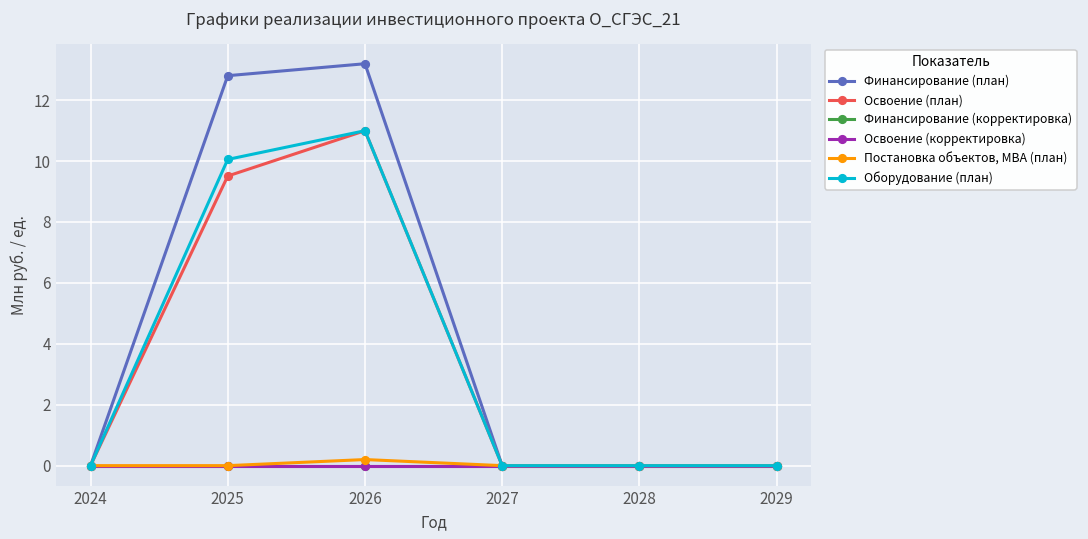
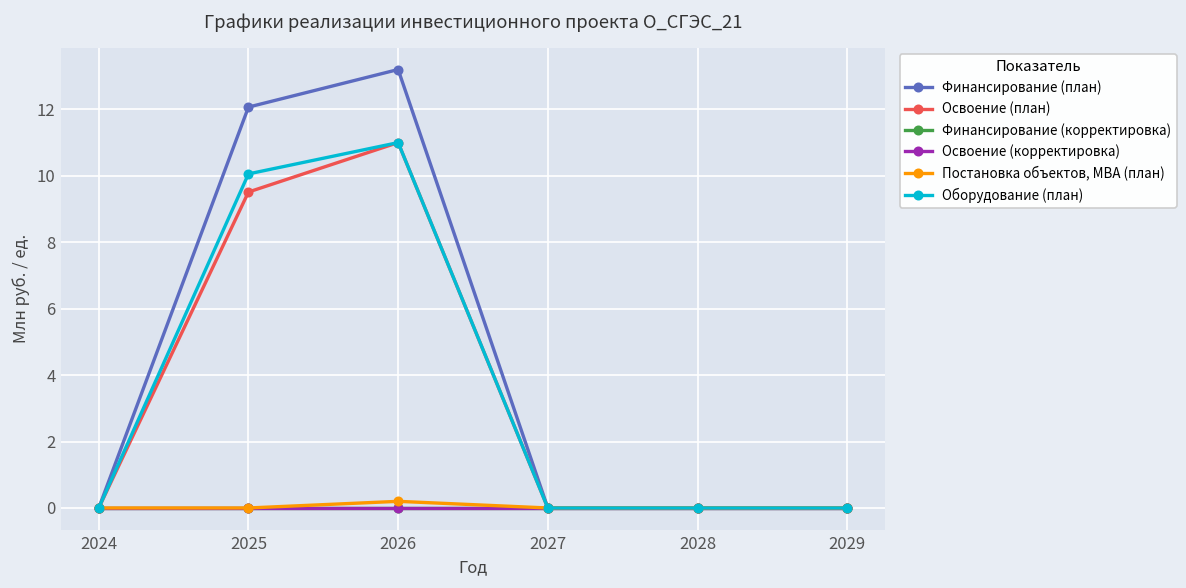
Финансирование (план), 2025: 12.8 -> 12.1
